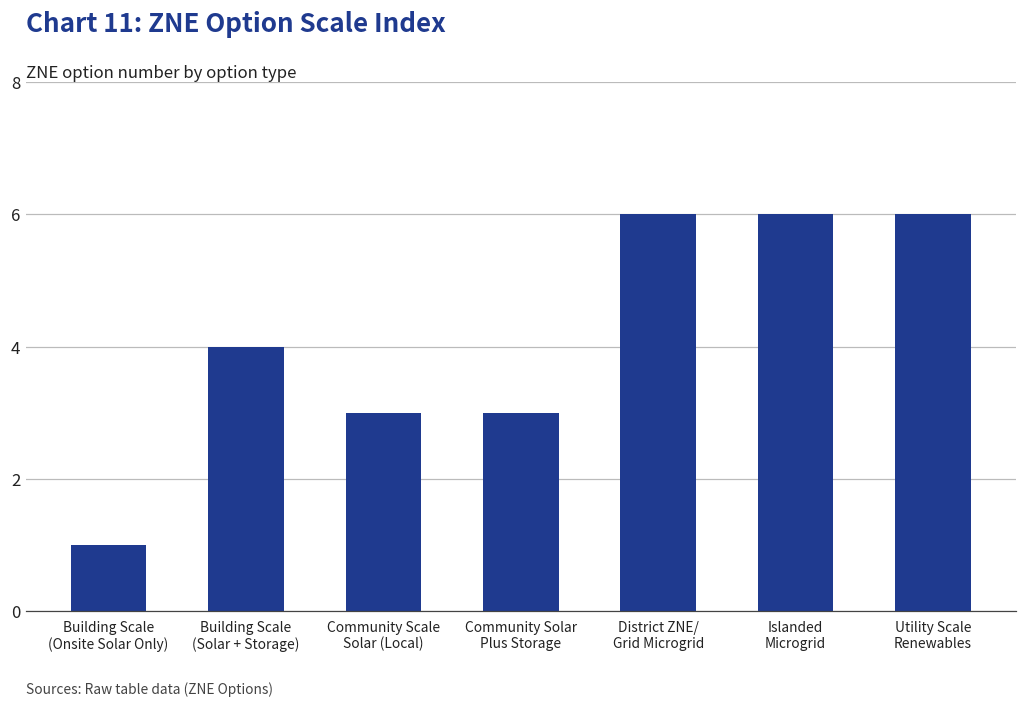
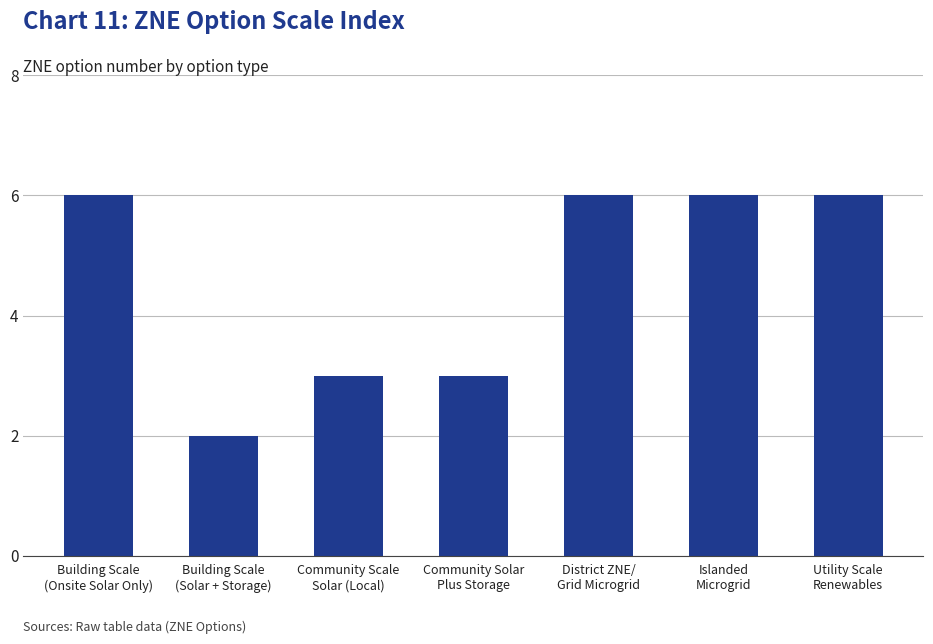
Building Scale (Onsite Solar Only): 1 -> 6
Building Scale (Solar + Storage): 4 -> 2
